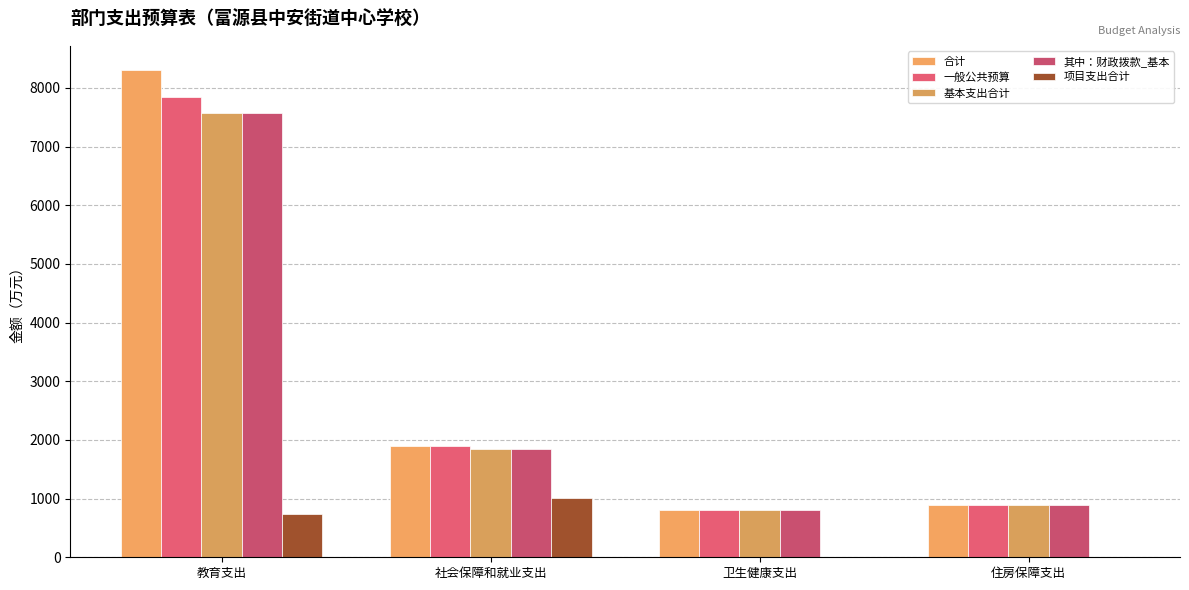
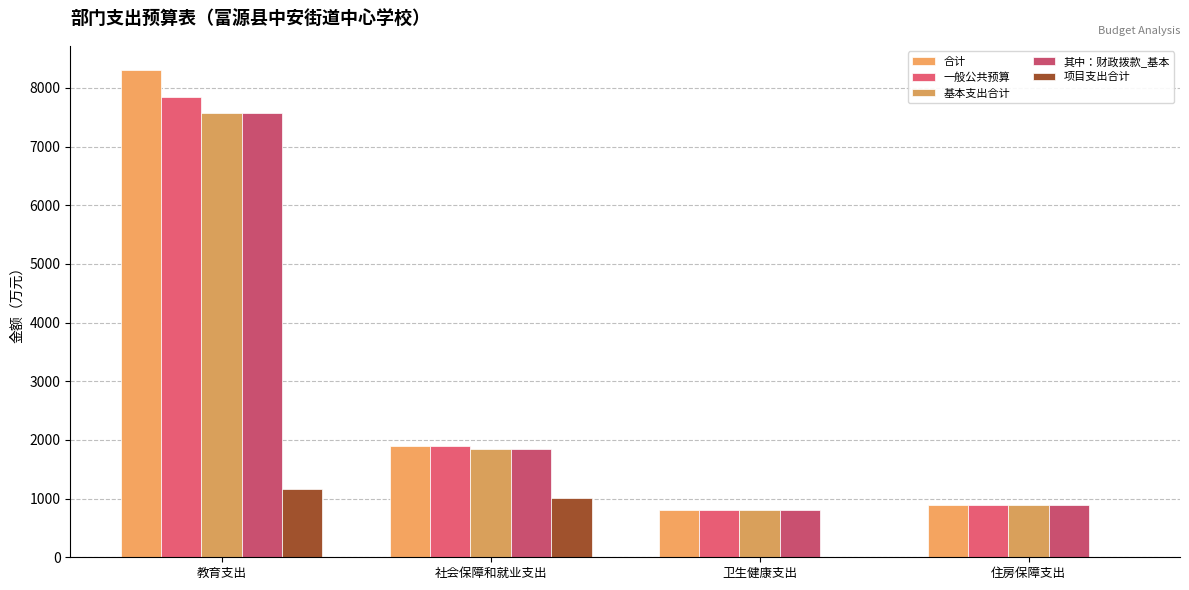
项目支出合计, 教育支出: 700 -> 1200
